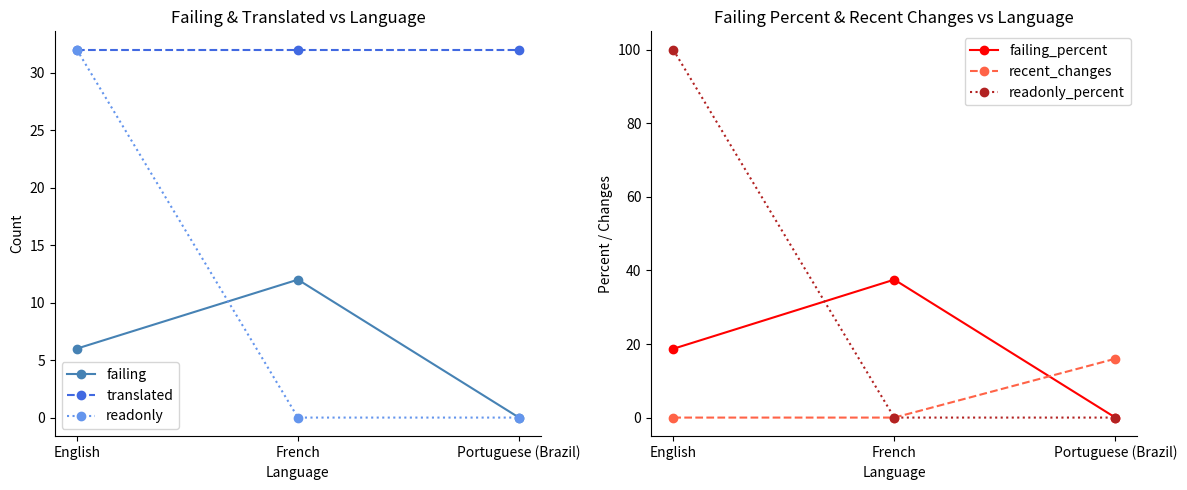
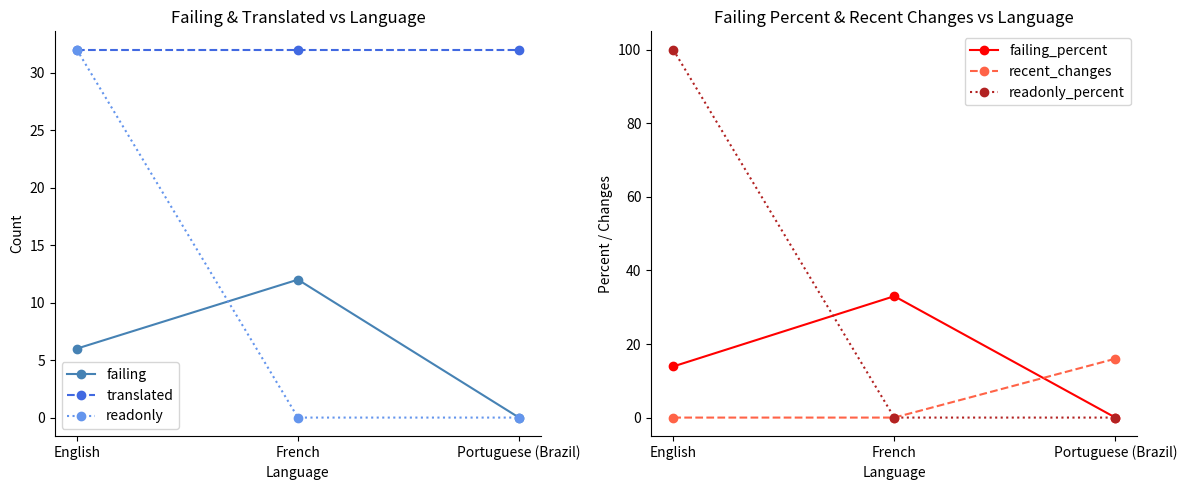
Failing Percent & Recent Changes vs Language, failing_percent, English: 19 -> 14
Failing Percent & Recent Changes vs Language, failing_percent, French: 38 -> 33
